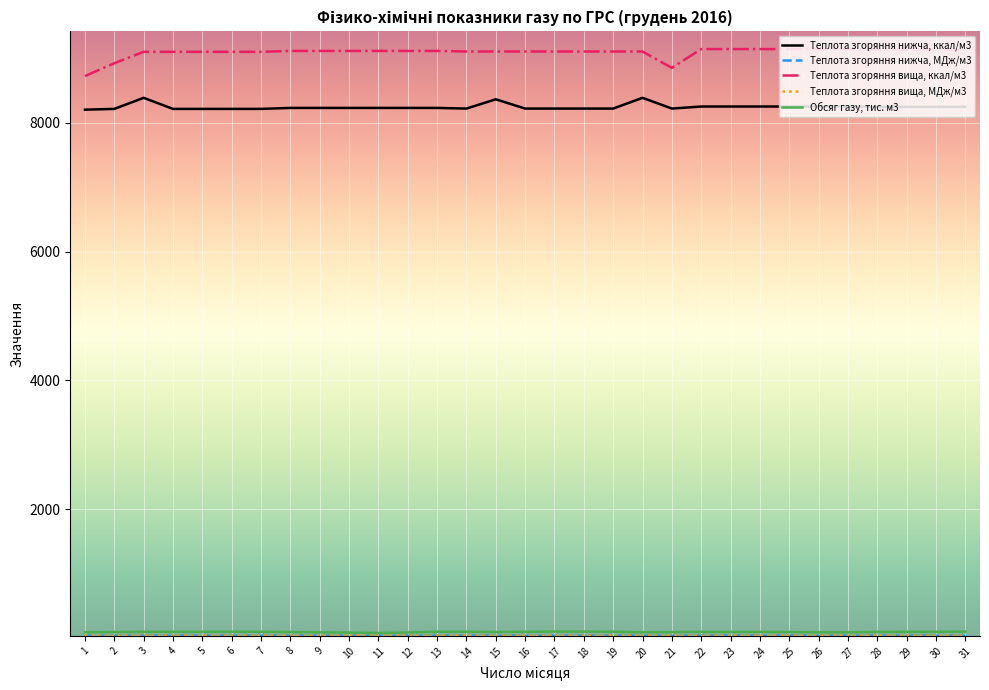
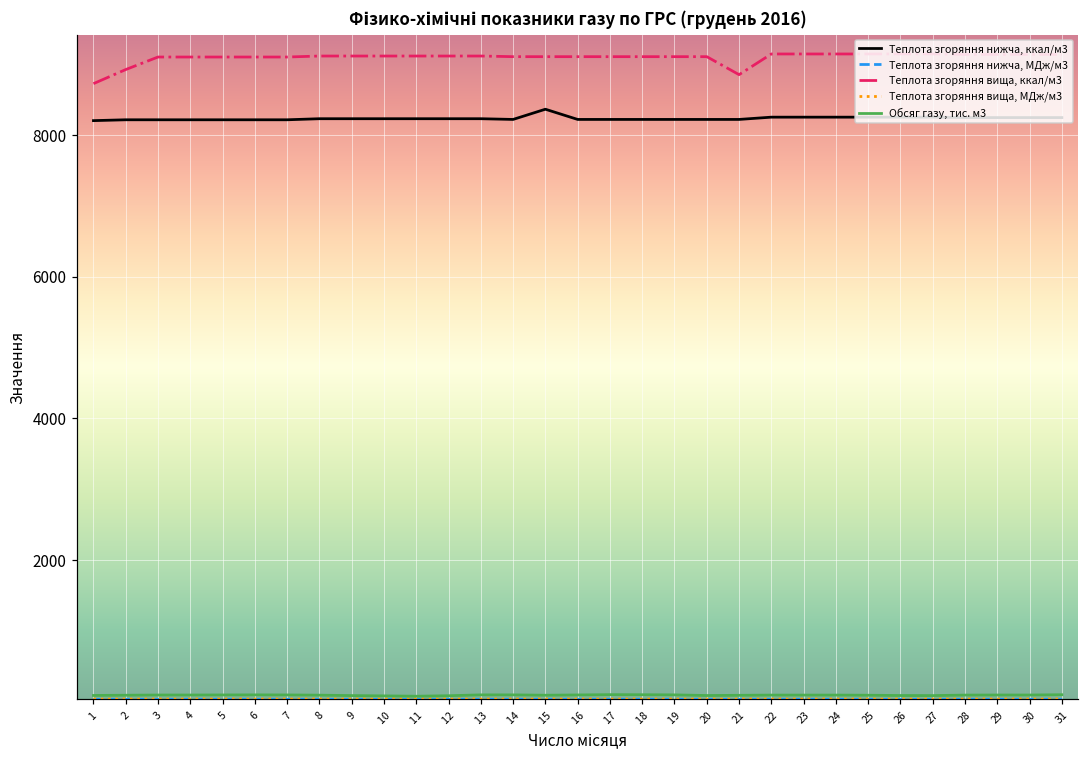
Теплота згоряння нижча, ккал/м3, 3: 8400 -> 8200
Теплота згоряння нижча, ккал/м3, 20: 8400 -> 8200
